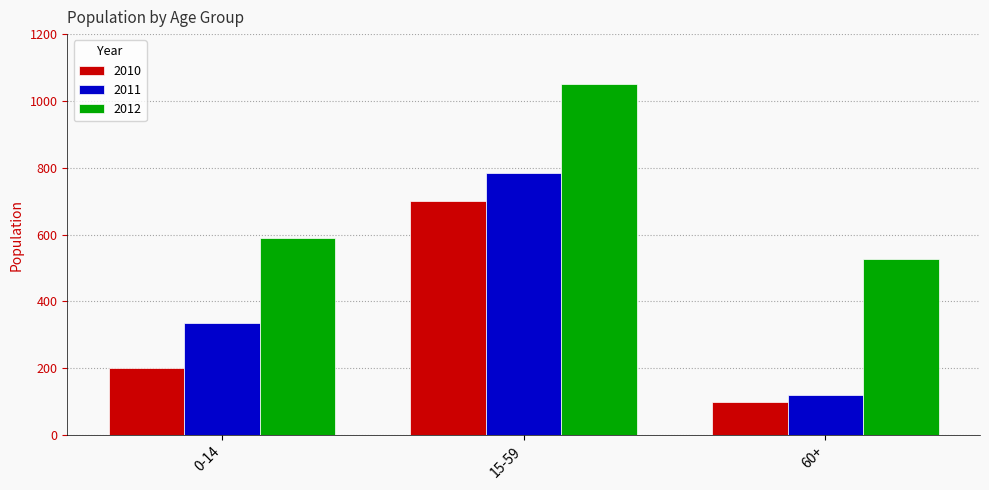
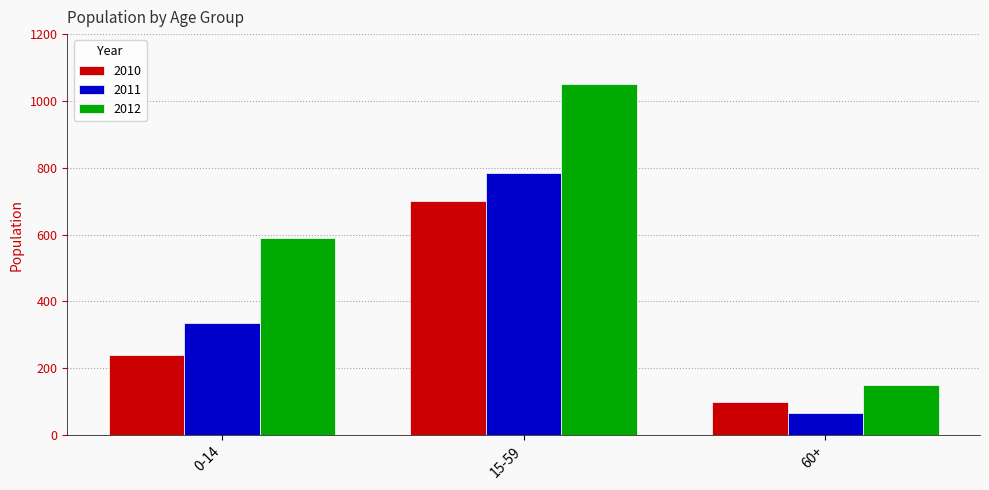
2010, 0-14: 200 -> 240
2011, 60+: 120 -> 70
2012, 60+: 530 -> 150
